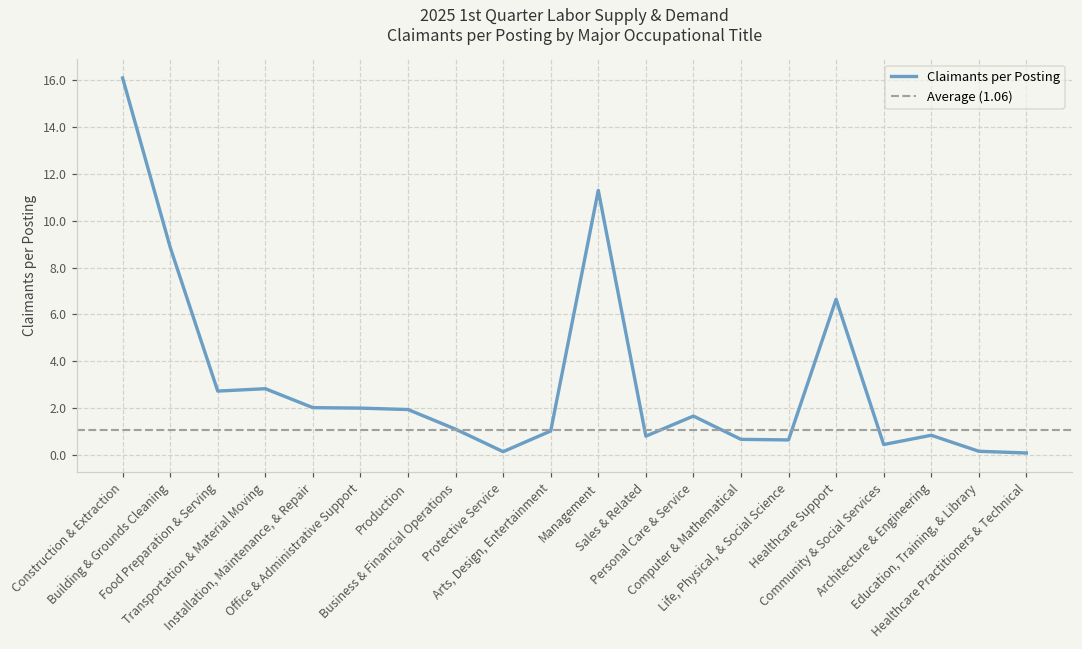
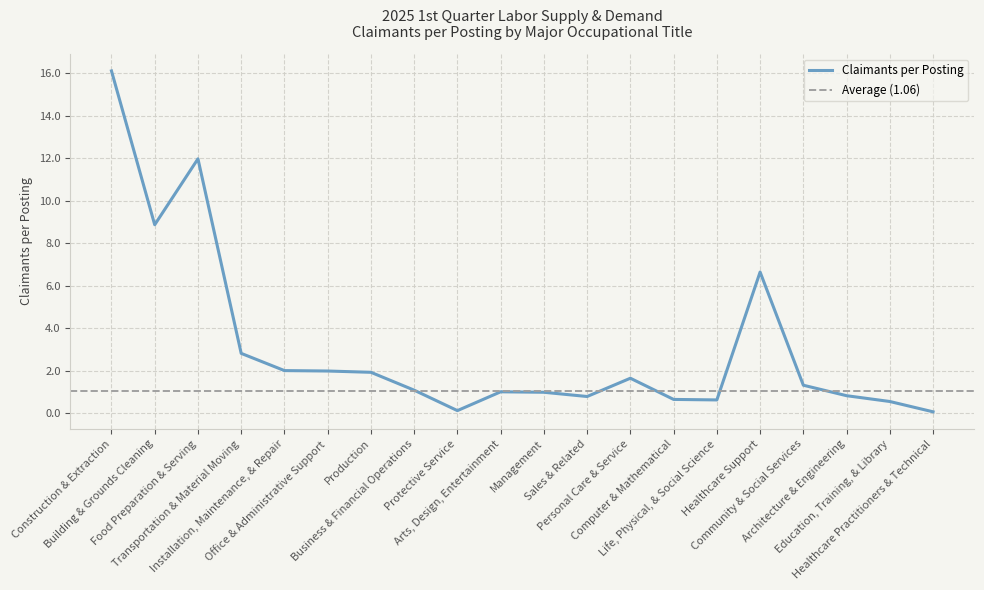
Food Preparation & Serving: 2.7 -> 12.0
Management: 11.3 -> 1.0
Community & Social Services: 0.4 -> 1.3
Education, Training, & Library: 0.1 -> 0.6
